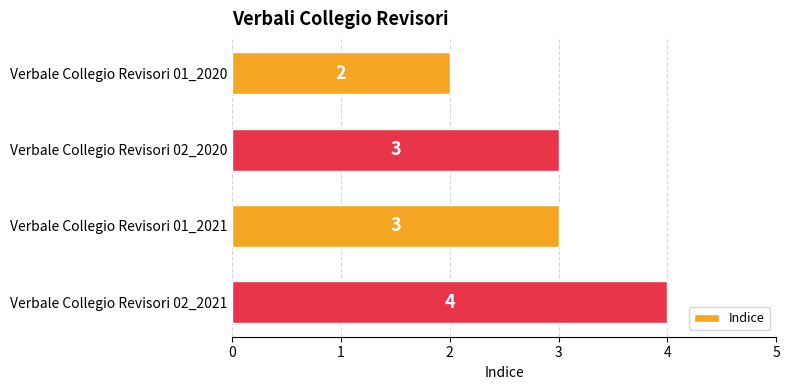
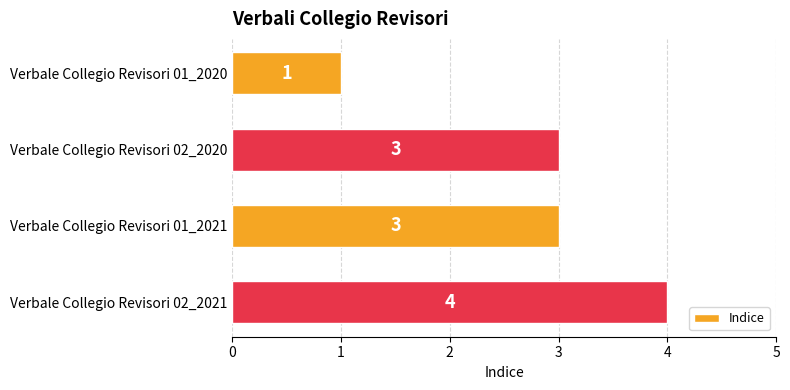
Verbale Collegio Revisori 01_2020: 2 -> 1
